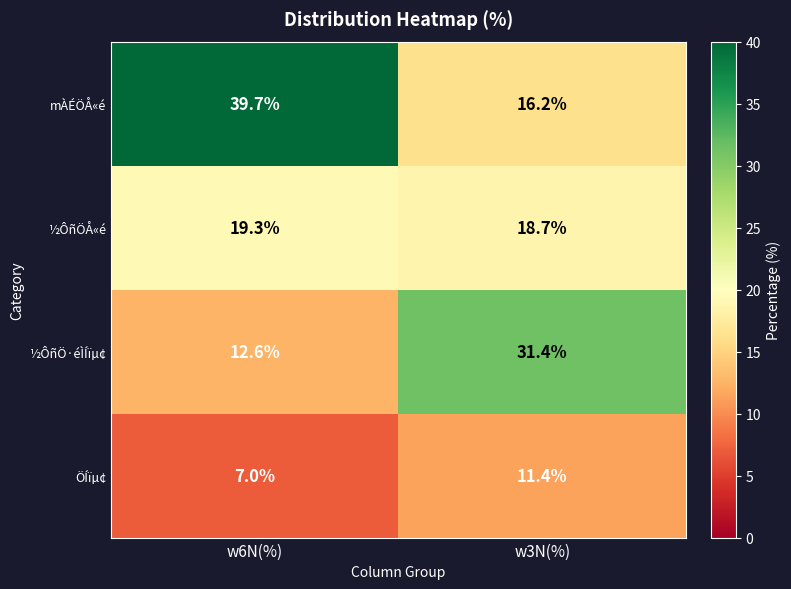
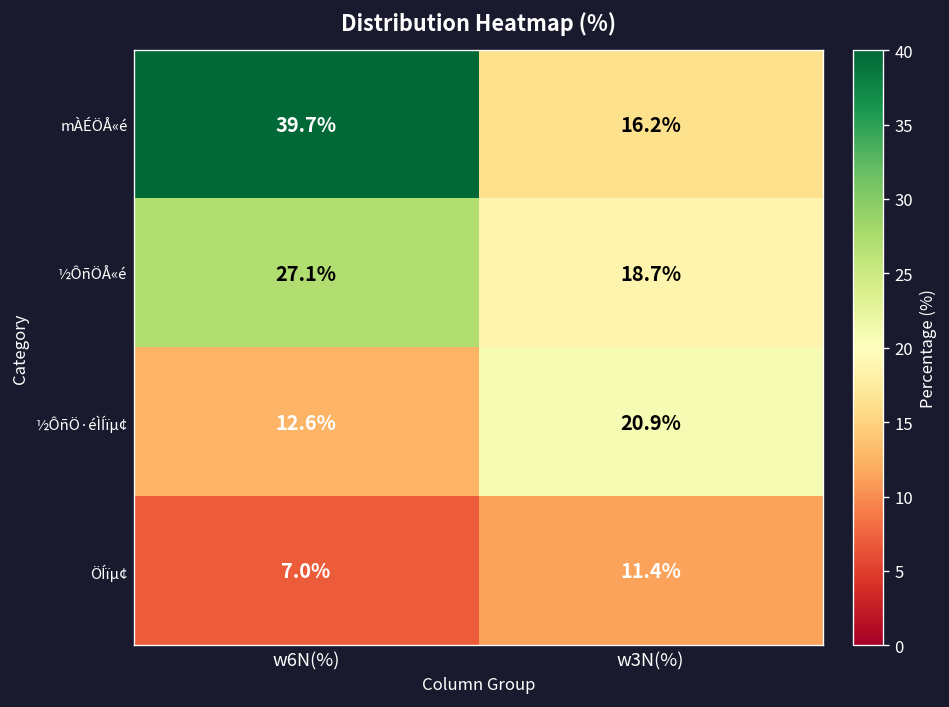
½ÔñÖÅ«é, w6N(%): 19.3% -> 27.1%
½ÔñÖ·éÌÍïµ¢, w3N(%): 31.4% -> 20.9%
